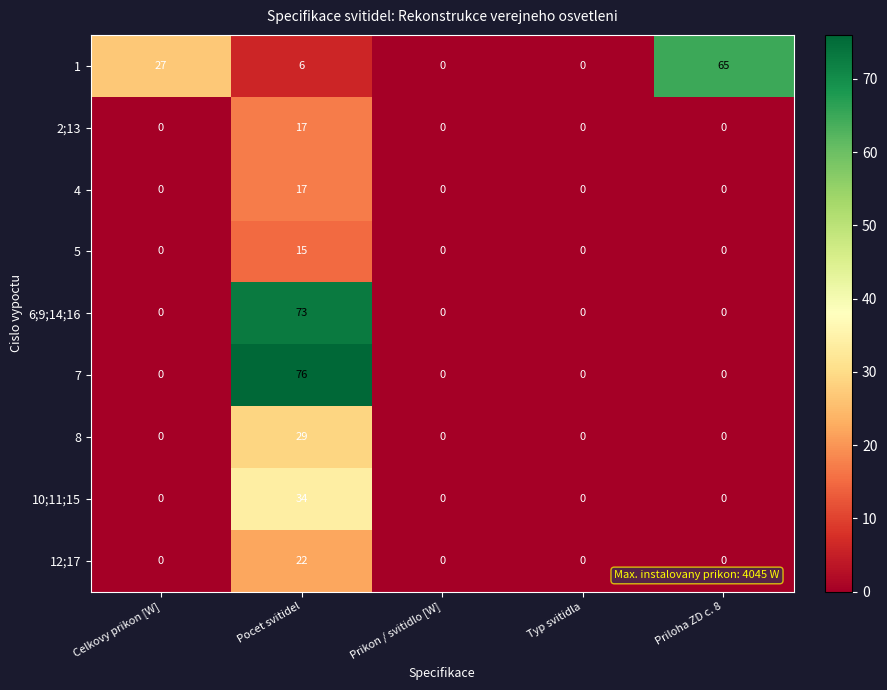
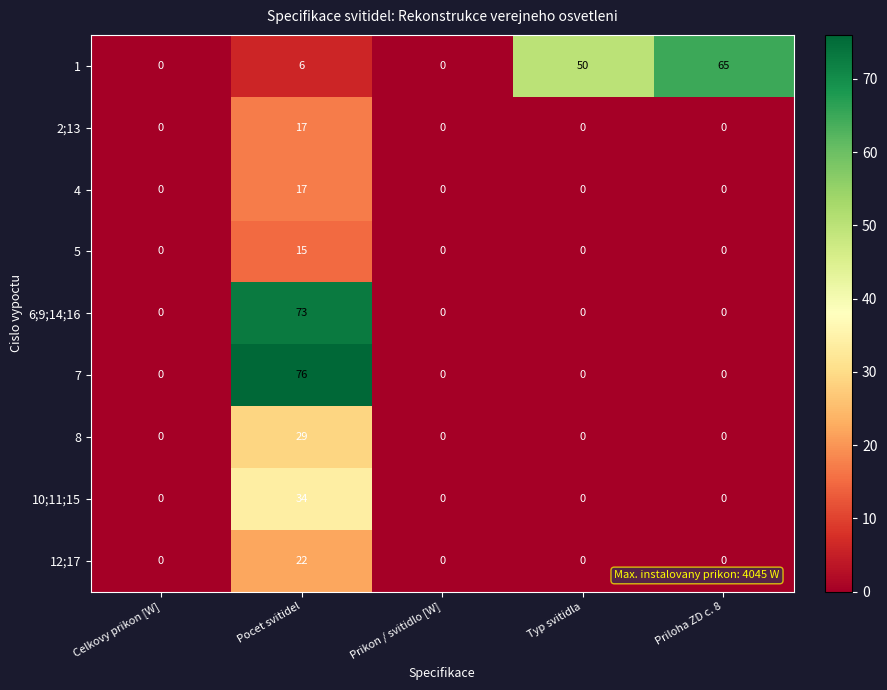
1, Celkovy prikon [W]: 27 -> 0
1, Typ svitidla: 0 -> 50
